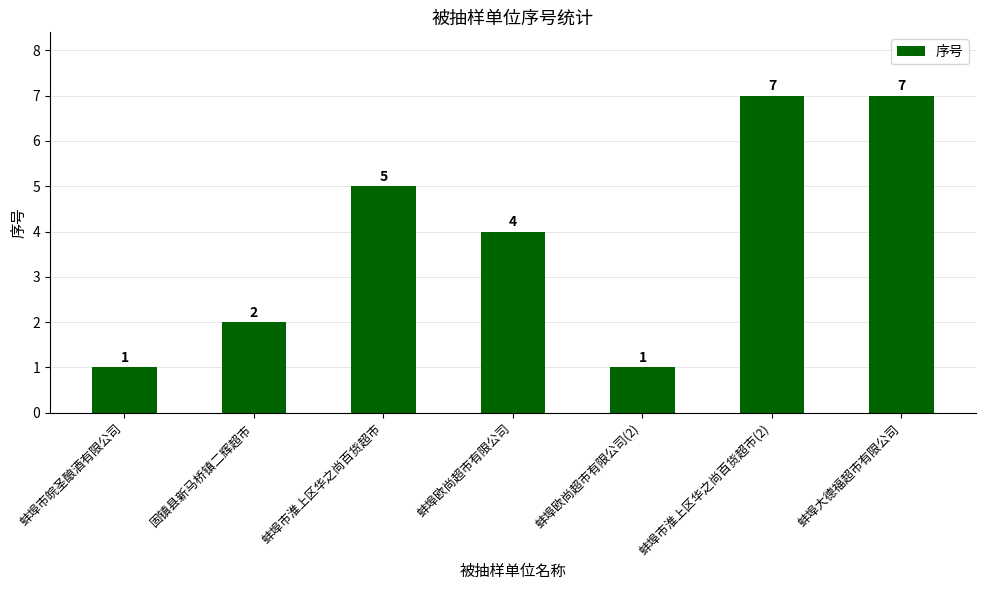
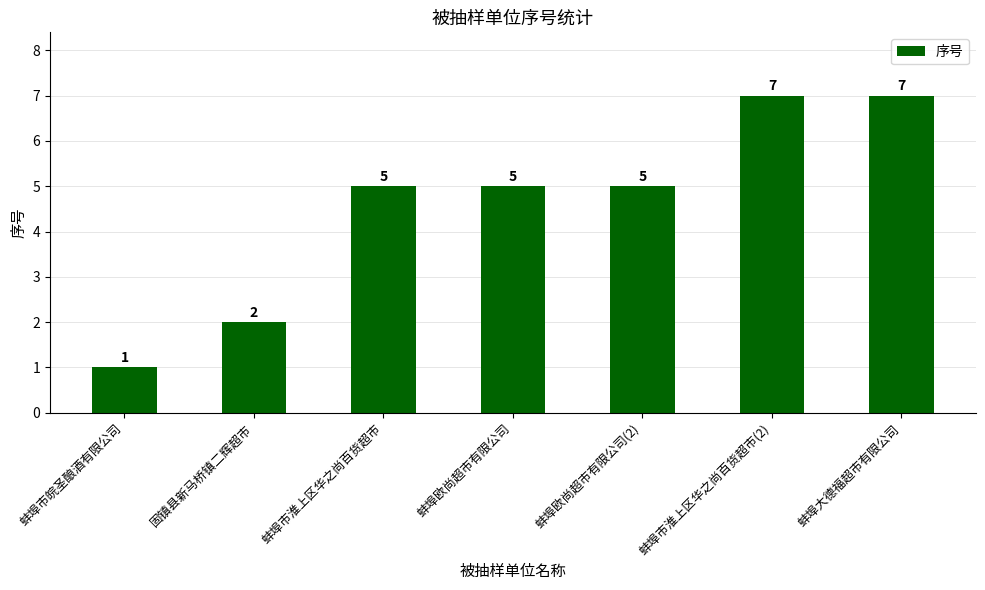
蚌埠欧尚超市有限公司: 4 -> 5
蚌埠欧尚超市有限公司(2): 1 -> 5
